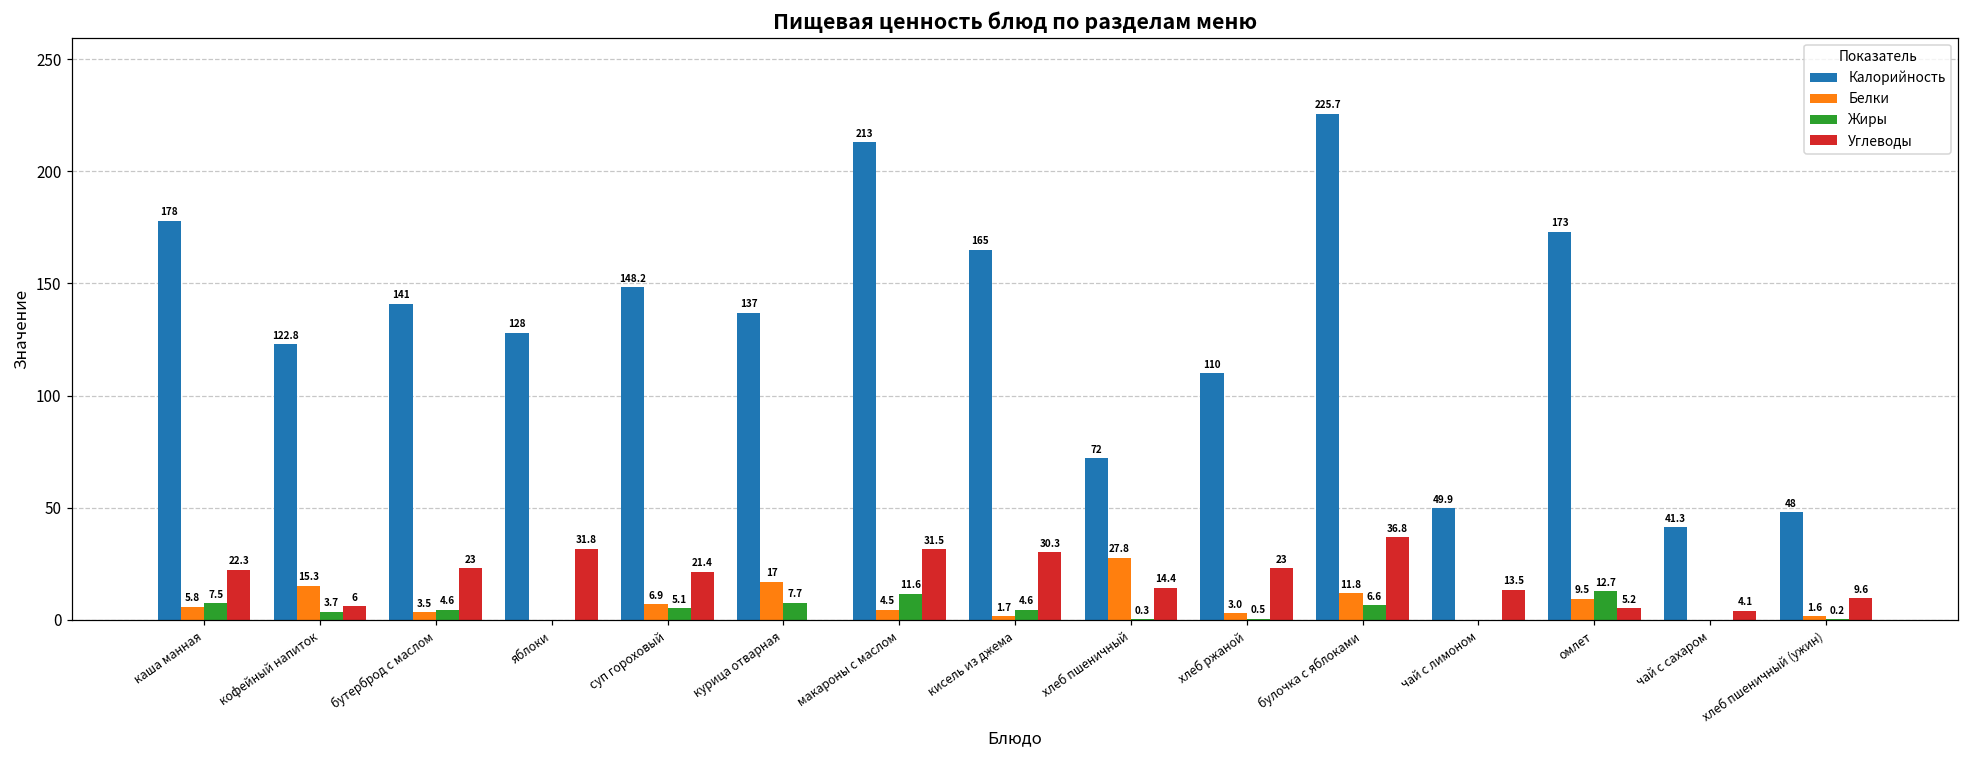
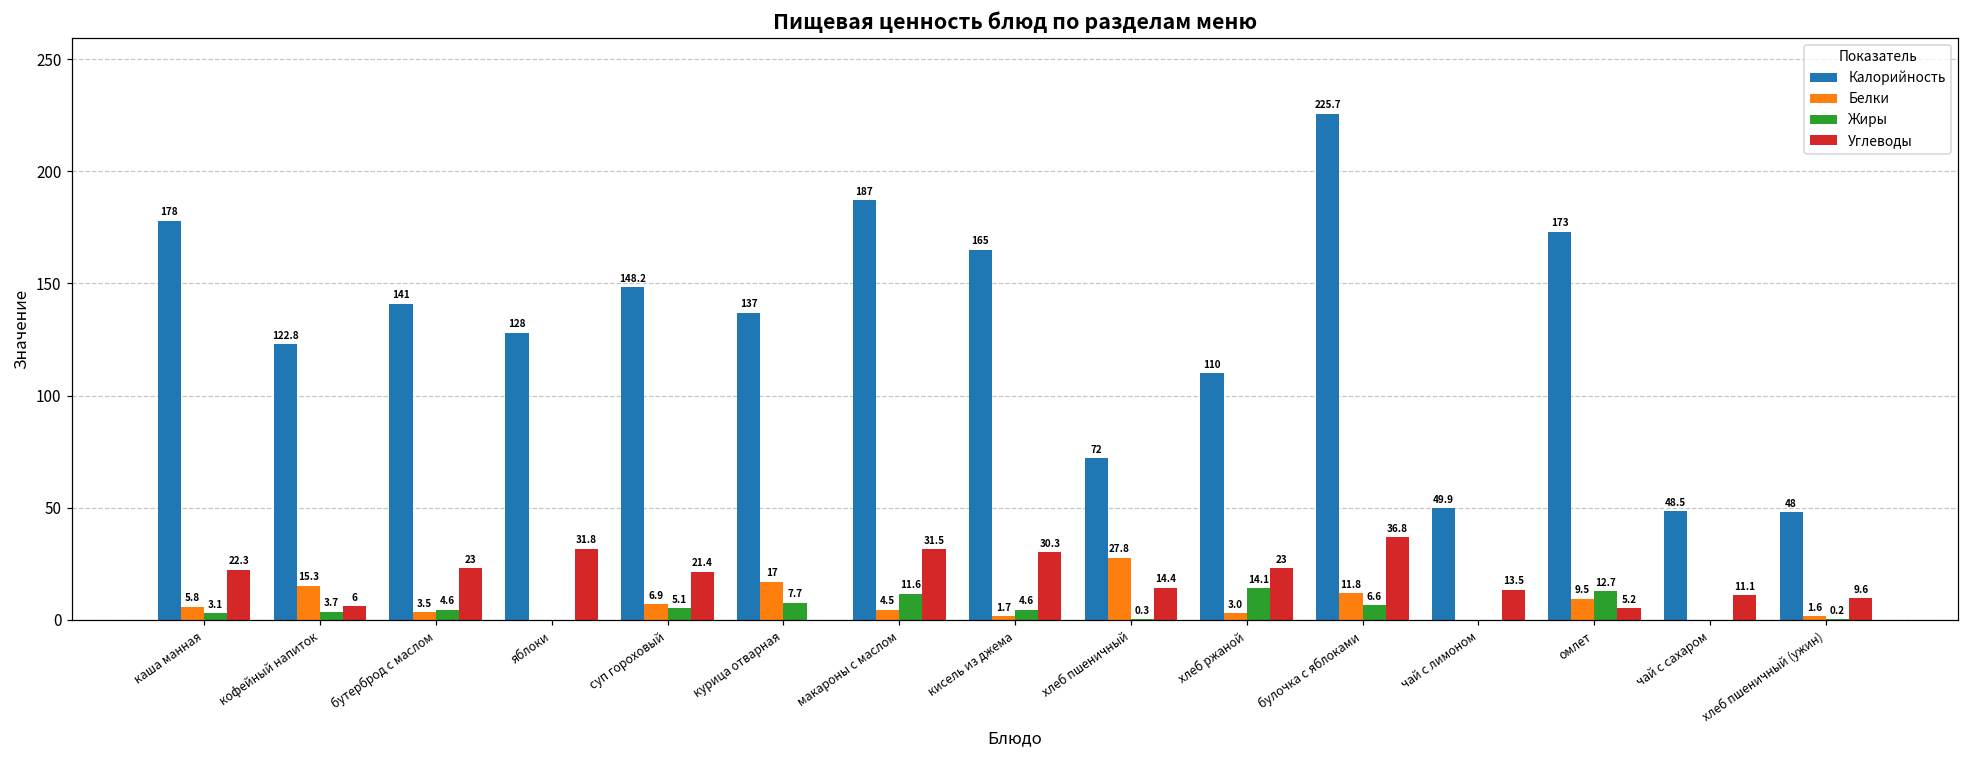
Жиры, каша манная: 7.5 -> 3.1
Калорийность, макароны с маслом: 213 -> 187
Жиры, хлеб ржаной: 0.5 -> 14.1
Калорийность, чай с сахаром: 41.3 -> 48.5
Углеводы, чай с сахаром: 4.1 -> 11.1
